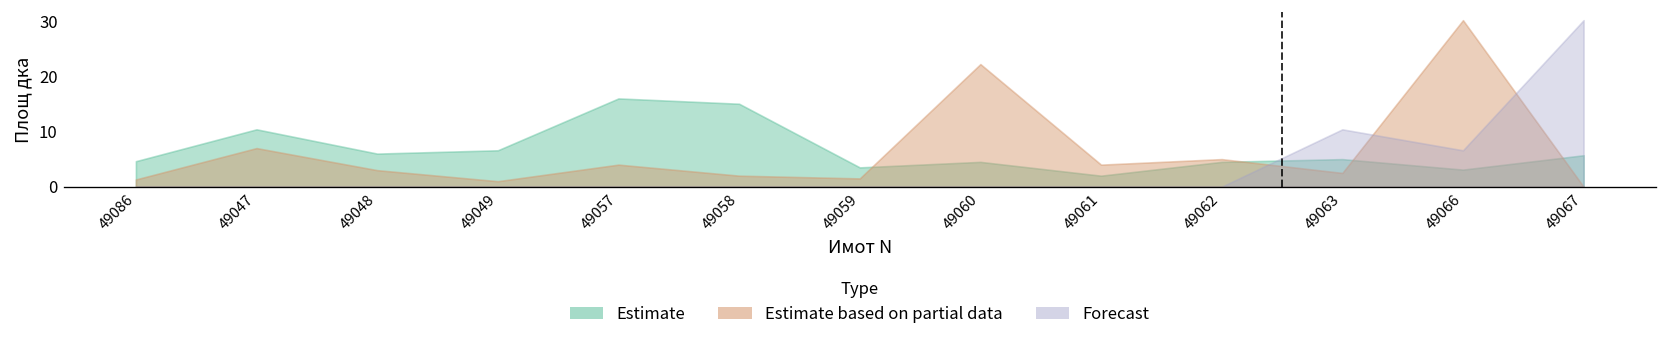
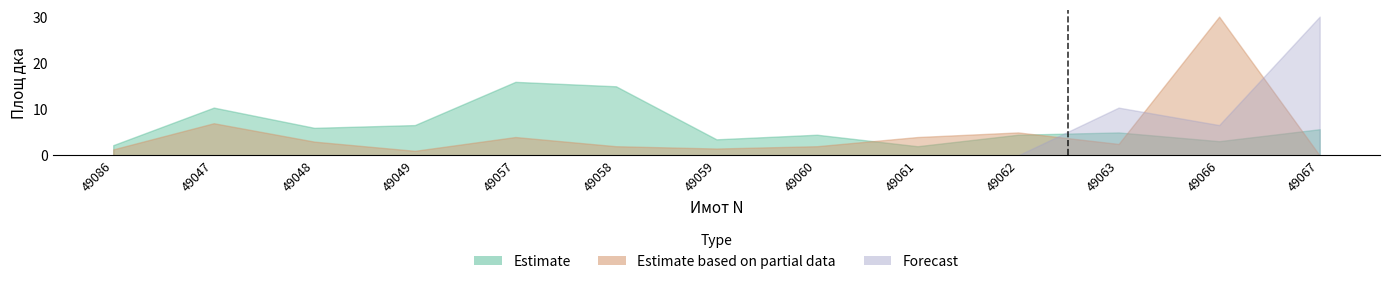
Estimate, 49086: 5 -> 2
Estimate based on partial data, 49060: 22 -> 2
